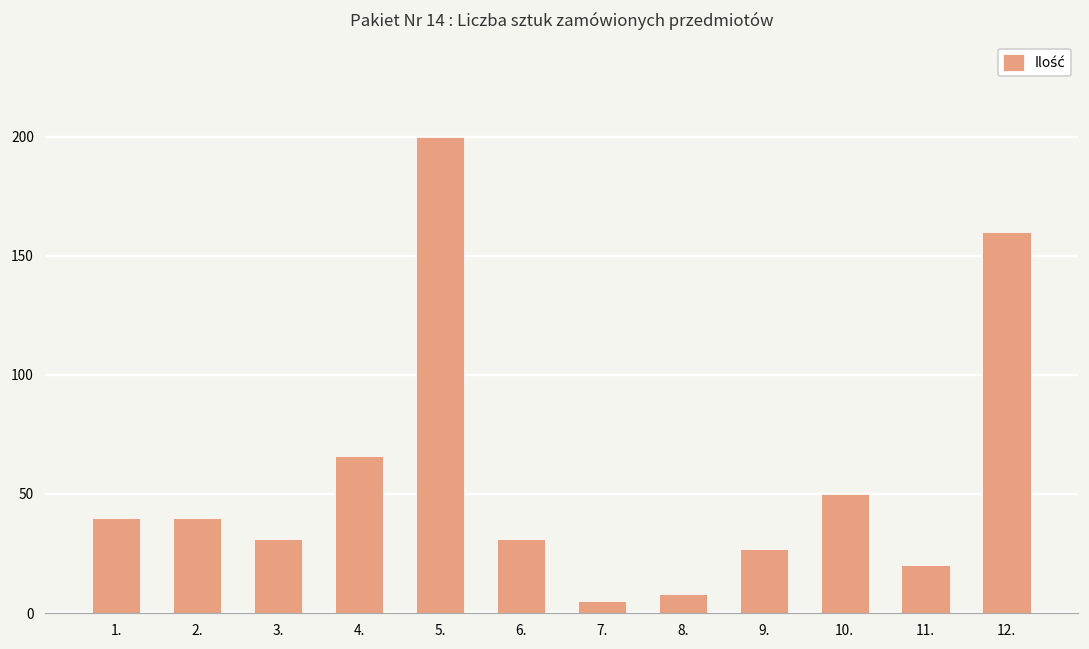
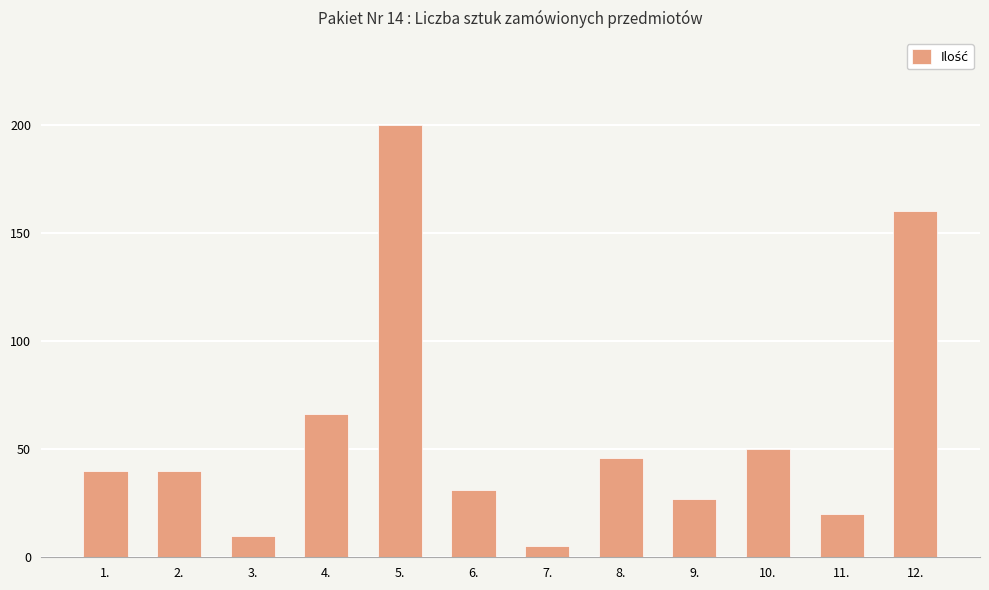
3.: 31 -> 10
8.: 8 -> 46
